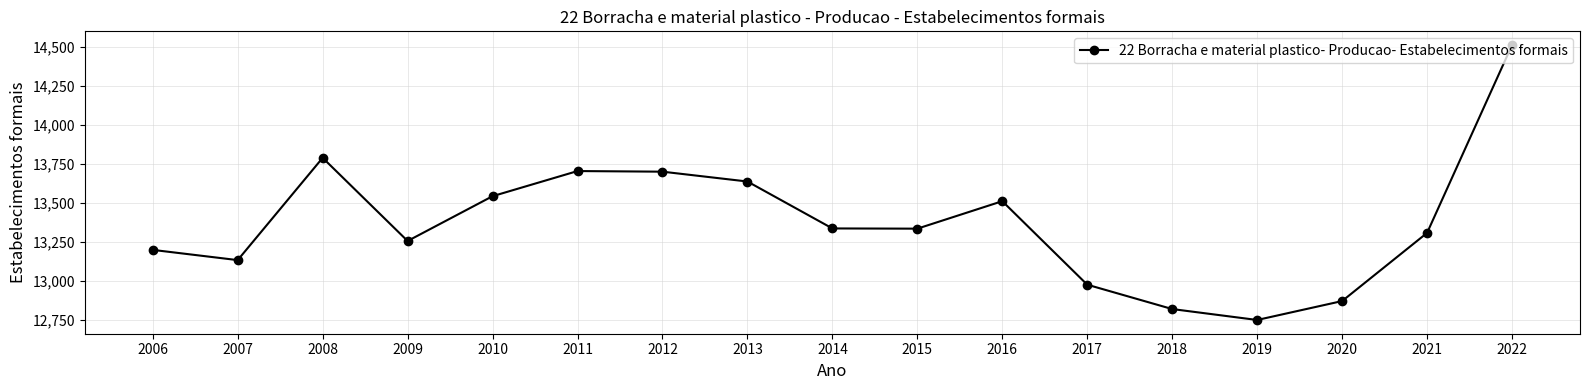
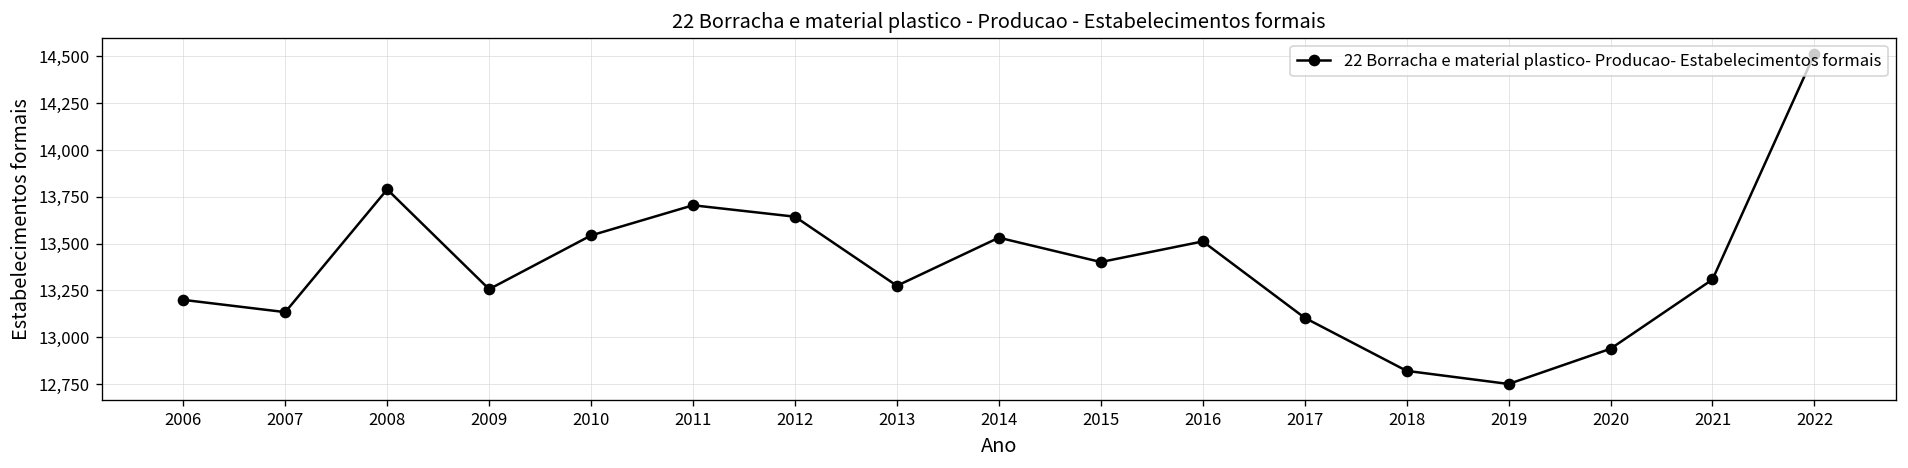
2012: 13,700 -> 13,640
2013: 13,640 -> 13,280
2014: 13,340 -> 13,530
2015: 13,340 -> 13,400
2017: 12,980 -> 13,100
2020: 12,870 -> 12,940
